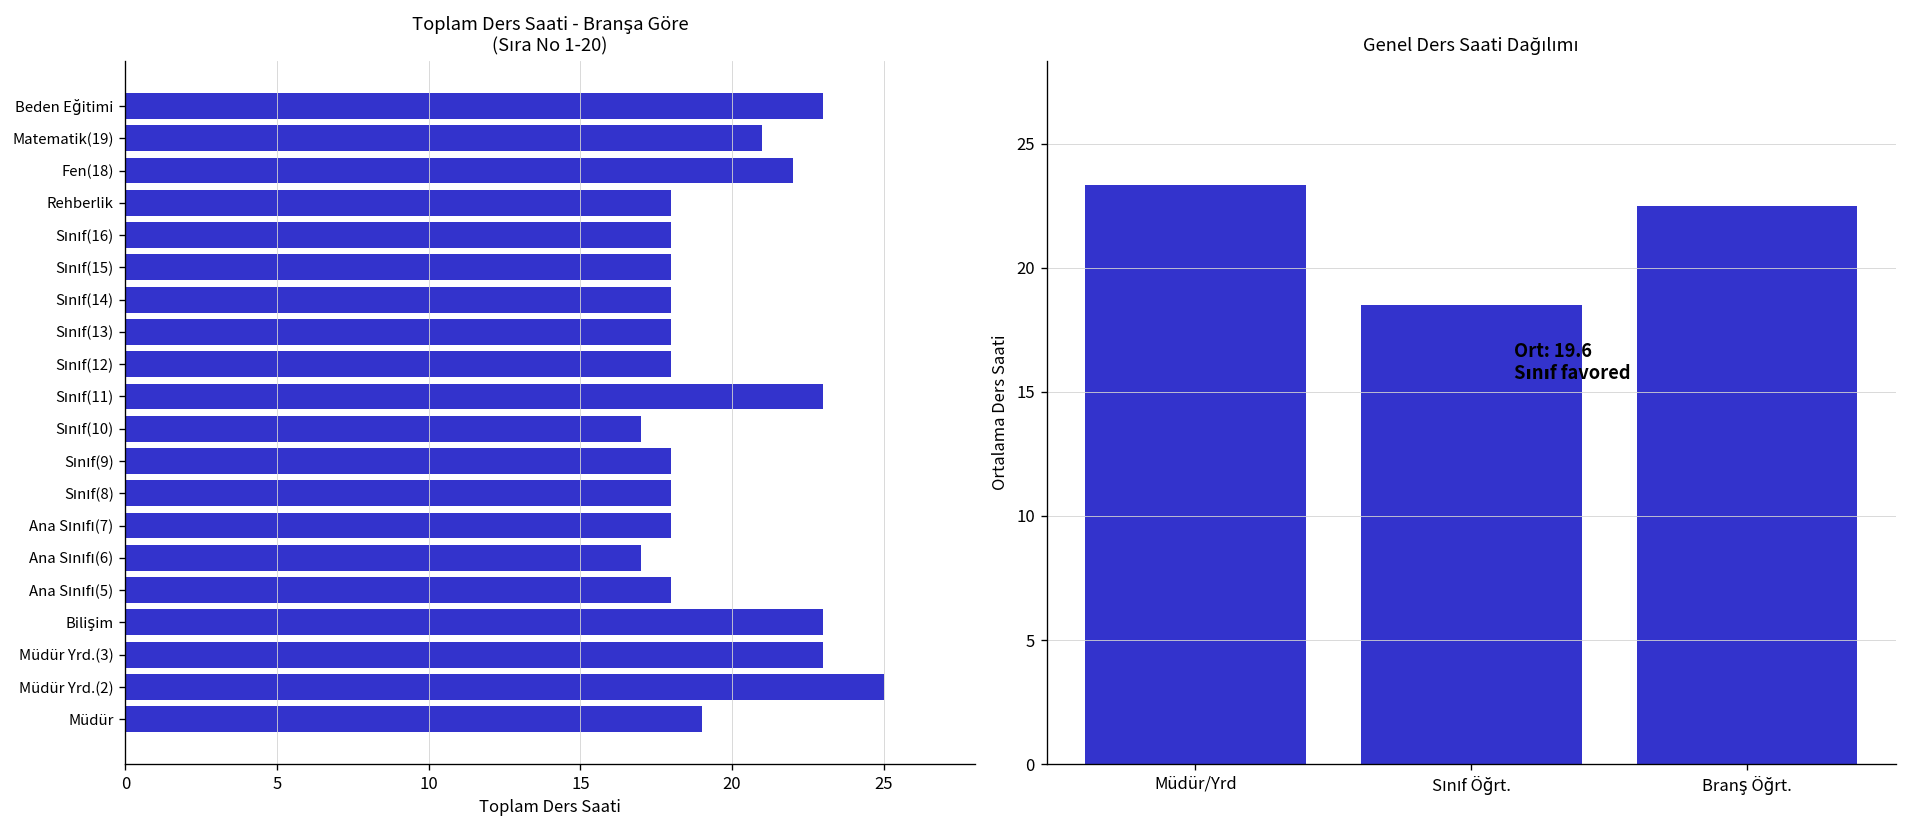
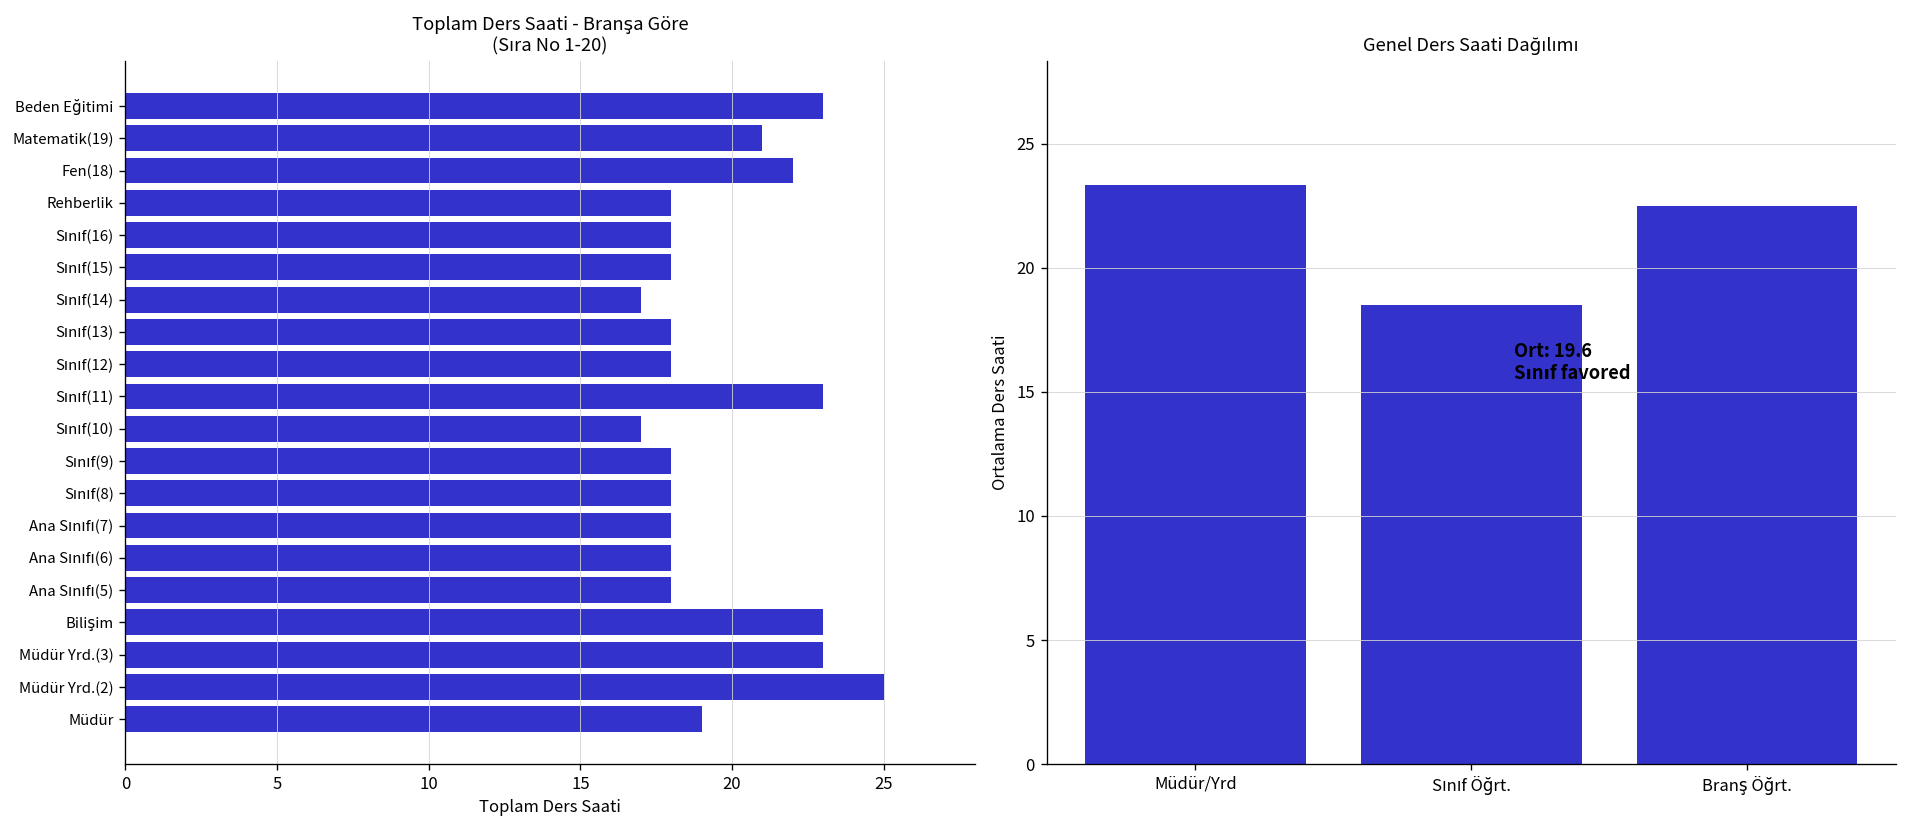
Toplam Ders Saati - Branşa Göre (Sıra No 1-20), Sınıf(14): 18 -> 17
Toplam Ders Saati - Branşa Göre (Sıra No 1-20), Ana Sınıfı(6): 17 -> 18
